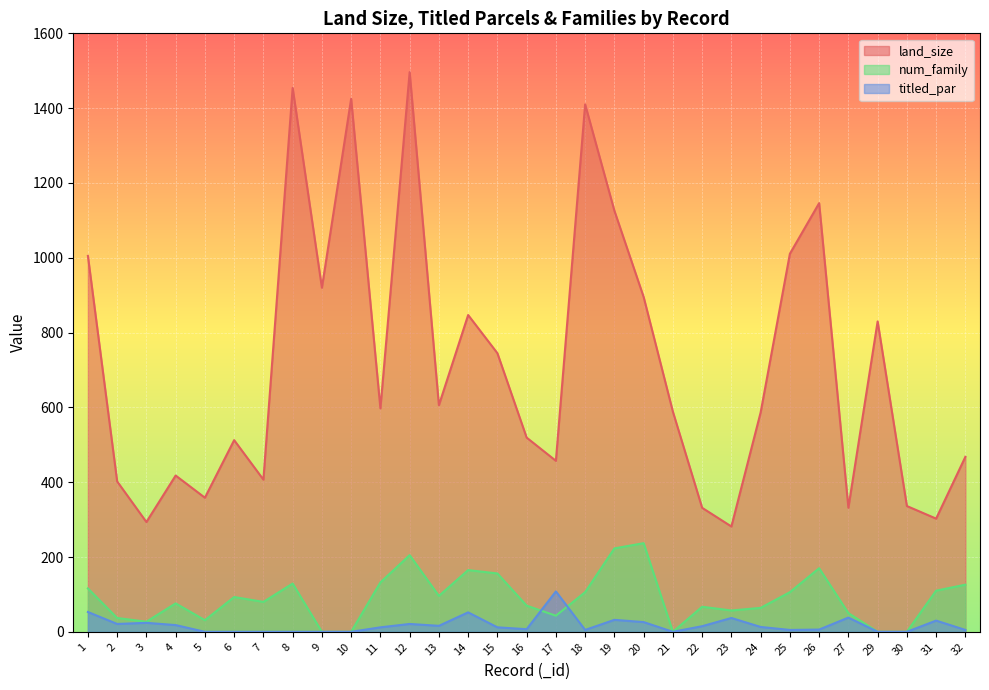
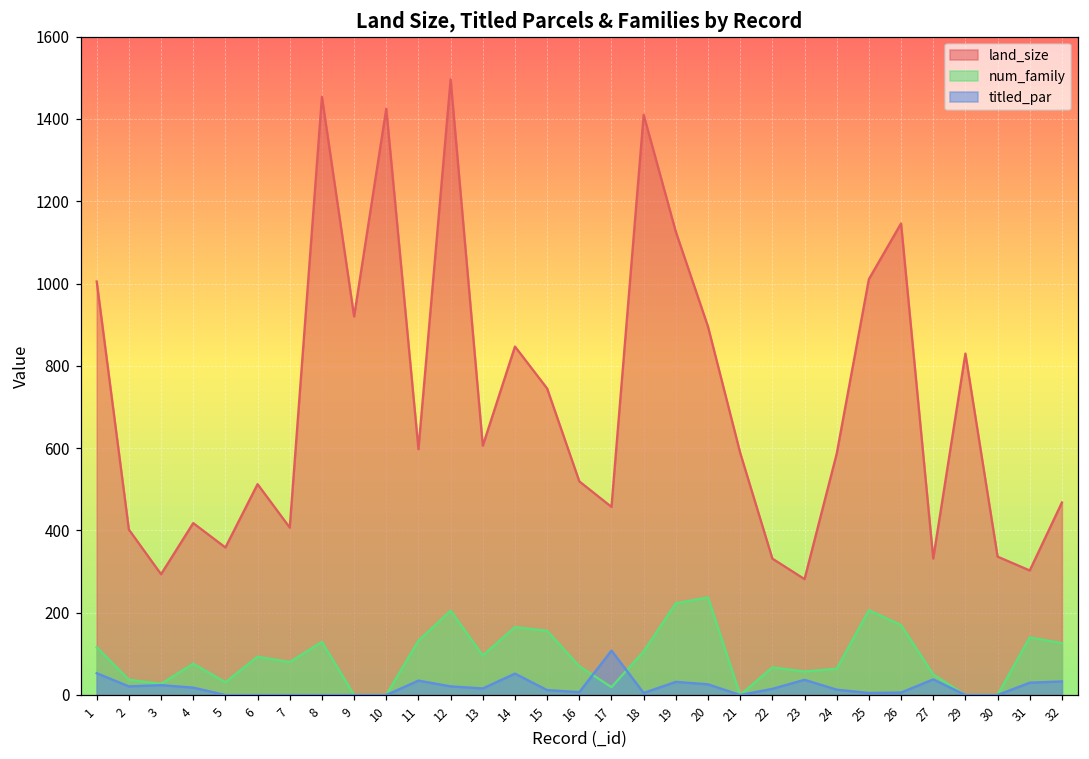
titled_par, 11: 10 -> 40
num_family, 17: 40 -> 20
num_family, 25: 110 -> 210
num_family, 31: 110 -> 140
titled_par, 32: 10 -> 30
